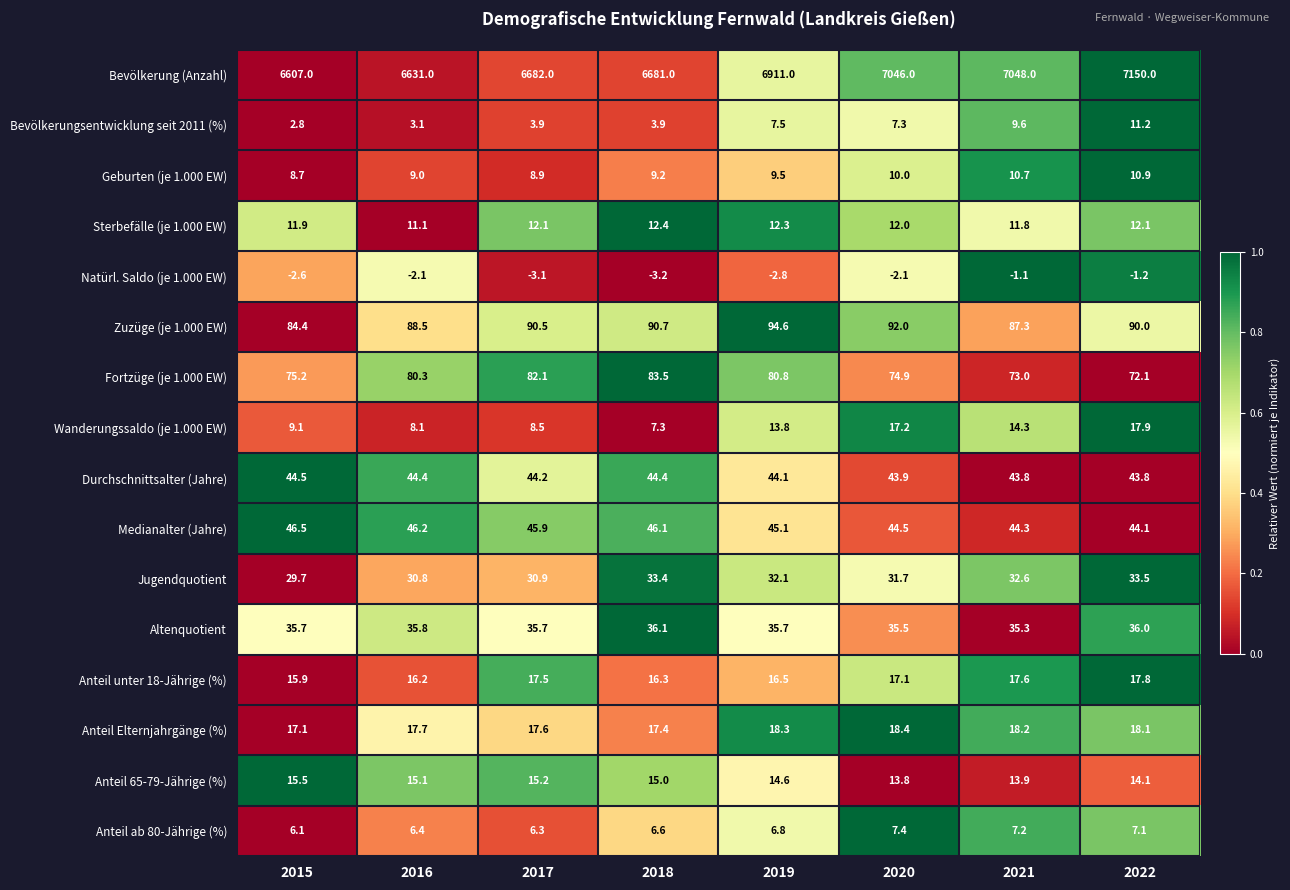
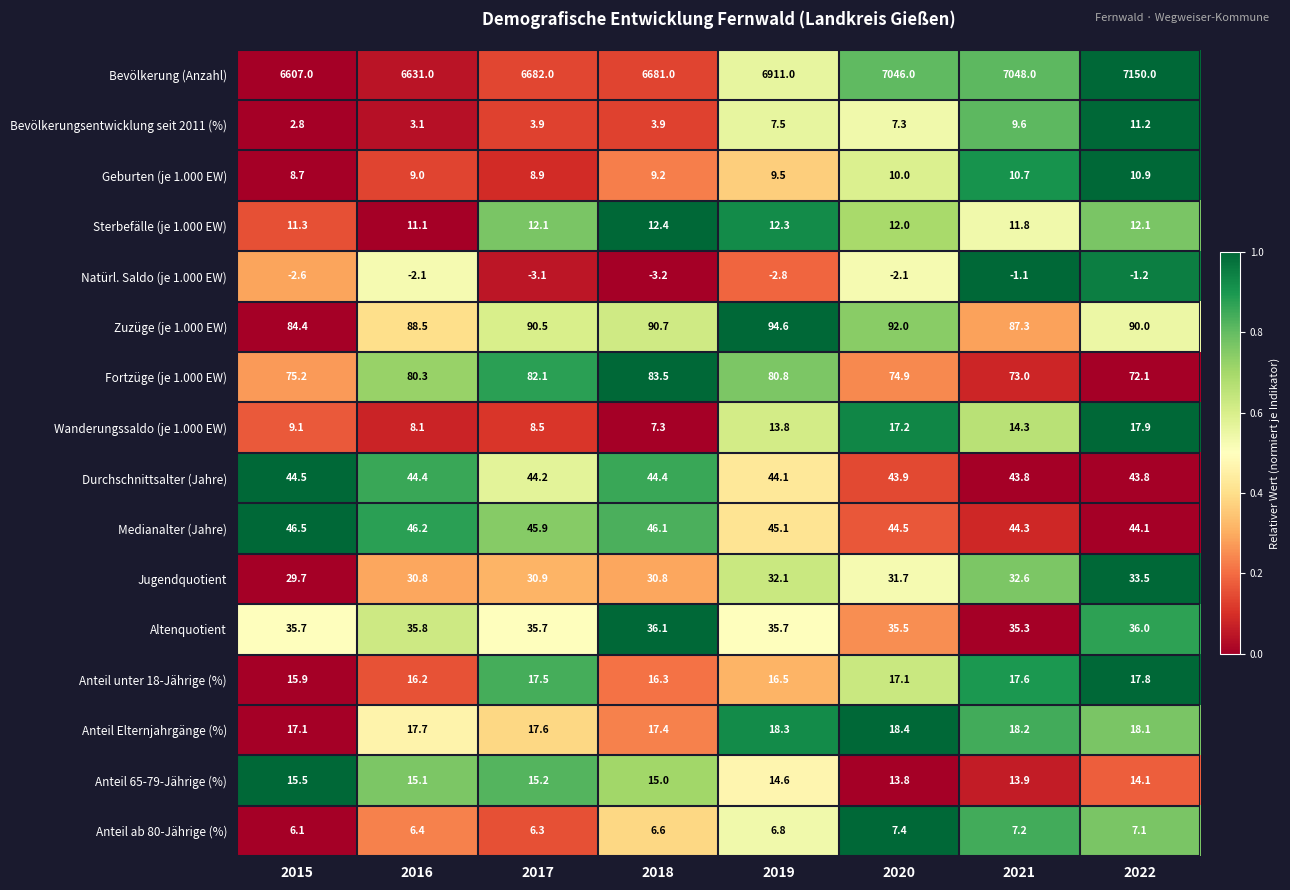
Sterbefälle (je 1.000 EW), 2015: 11.9 -> 11.3
Jugendquotient, 2018: 33.4 -> 30.8
